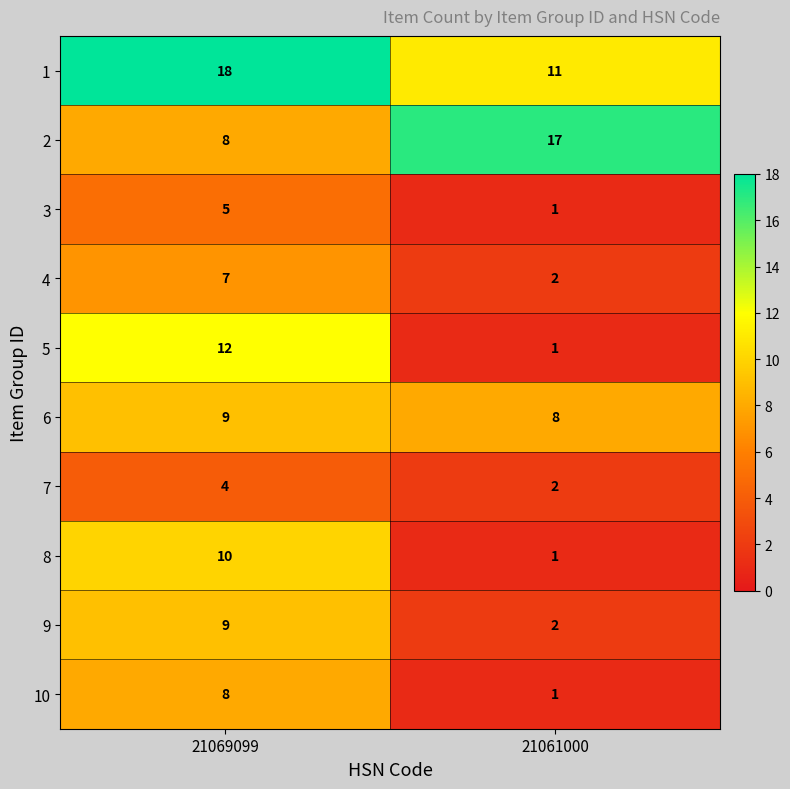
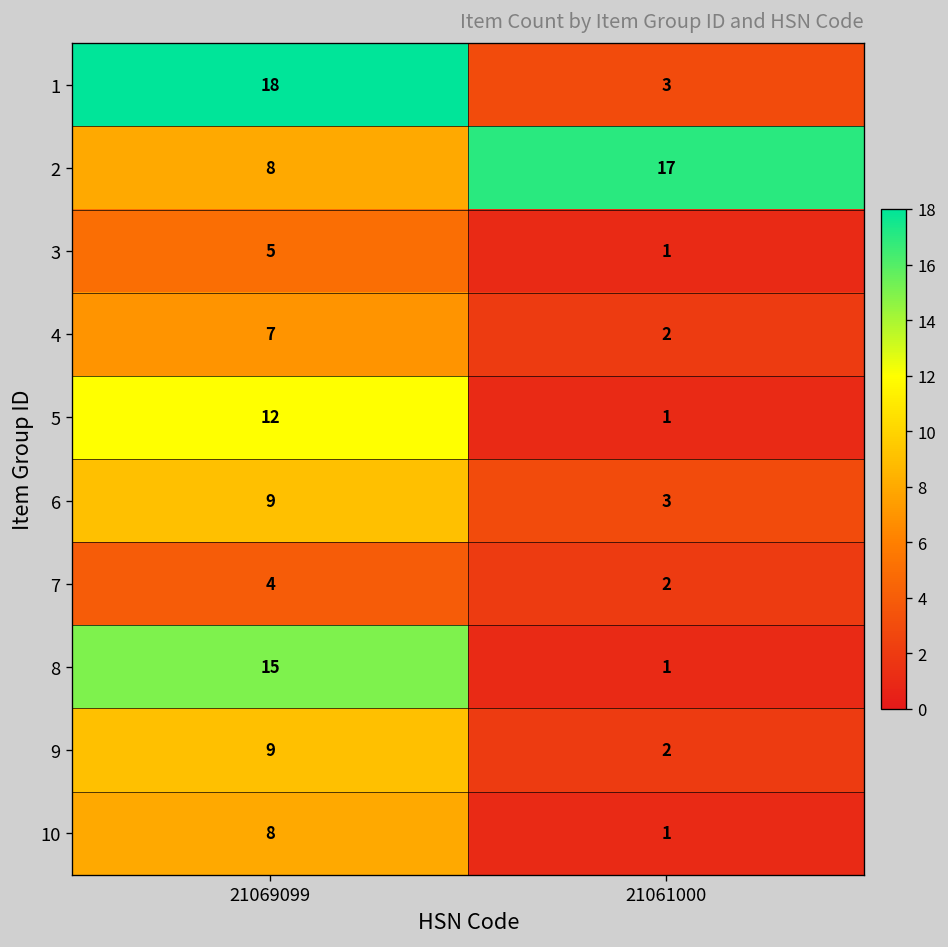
1, 21061000: 11 -> 3
6, 21061000: 8 -> 3
8, 21069099: 10 -> 15
